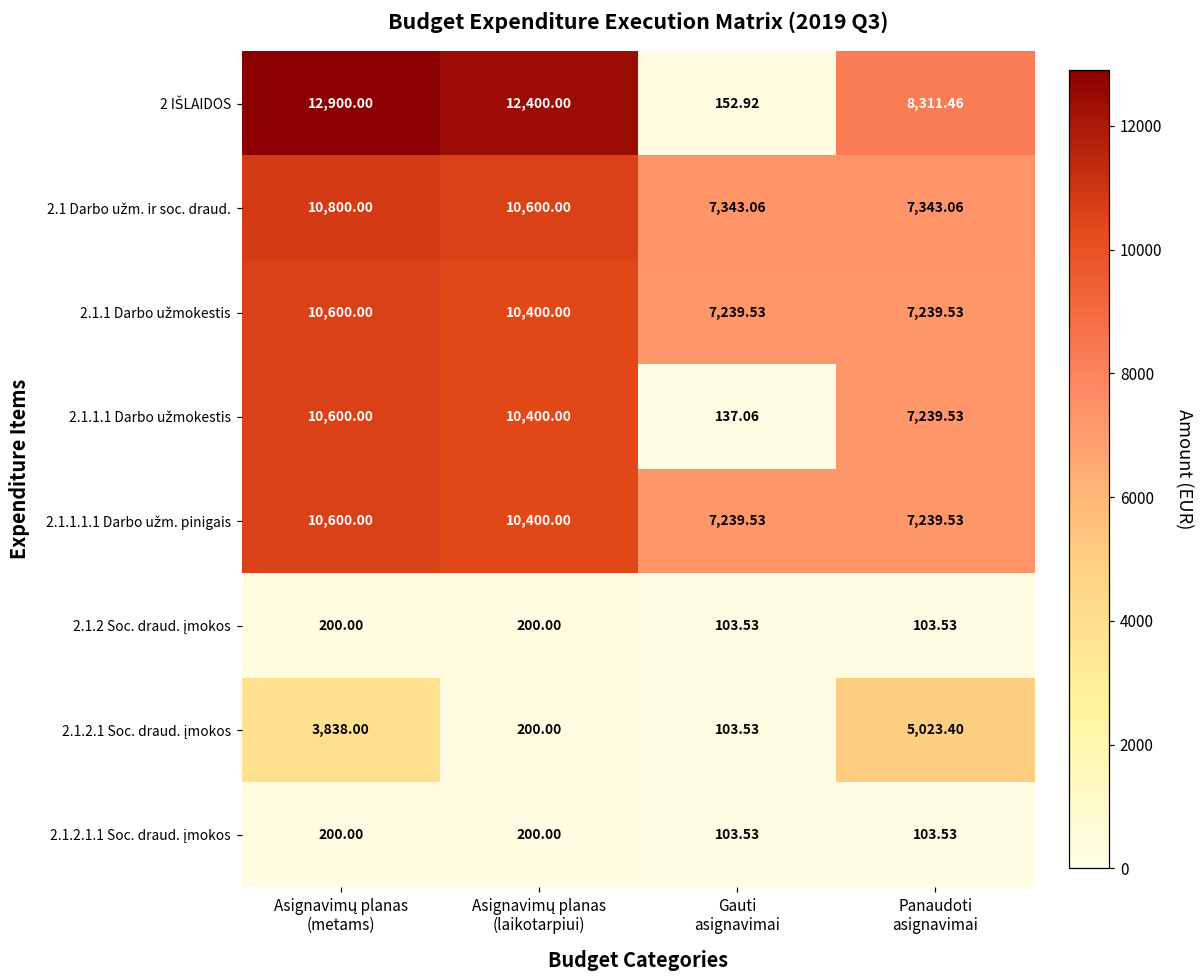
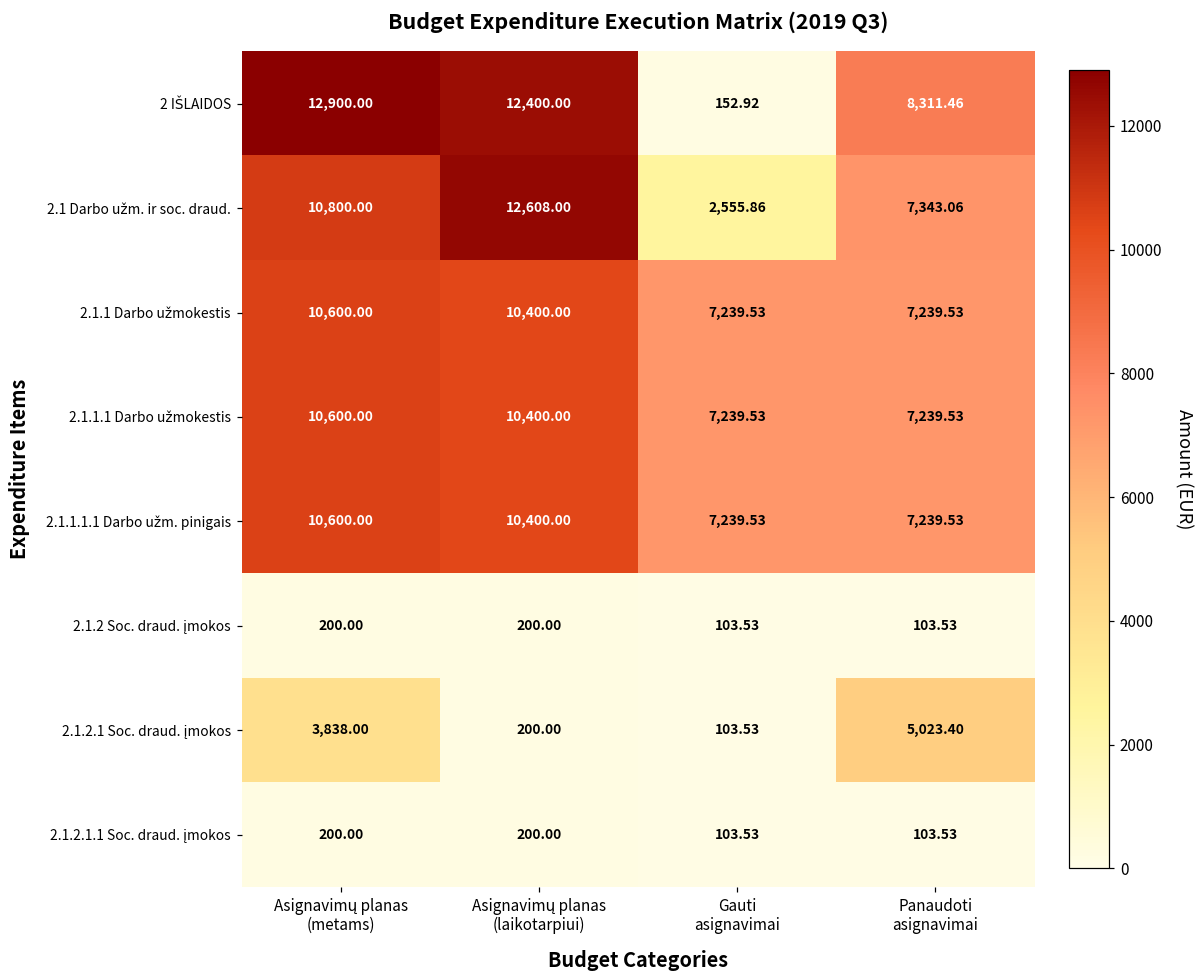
2.1 Darbo užm. ir soc. draud., Asignavimų planas (laikotarpiui): 10,600.00 -> 12,608.00
2.1 Darbo užm. ir soc. draud., Gauti asignavimai: 7,343.06 -> 2,555.86
2.1.1.1 Darbo užmokestis, Gauti asignavimai: 137.06 -> 7,239.53
